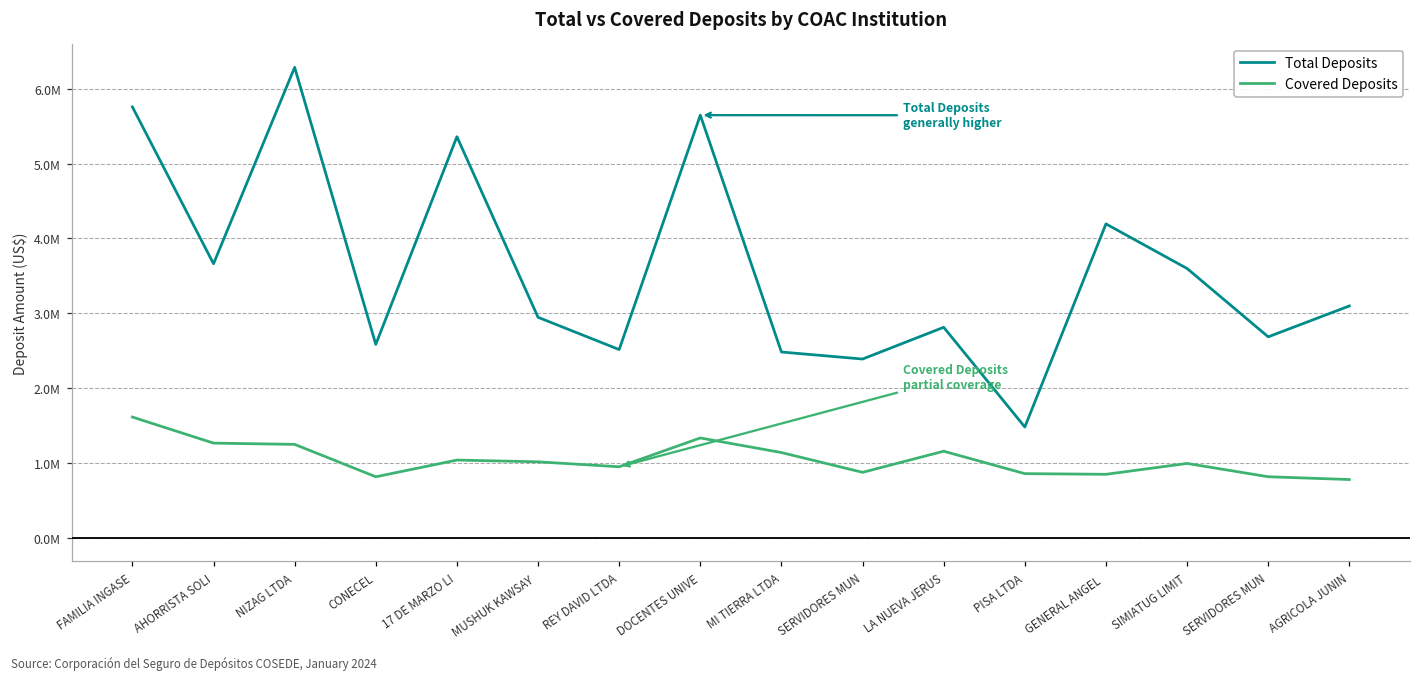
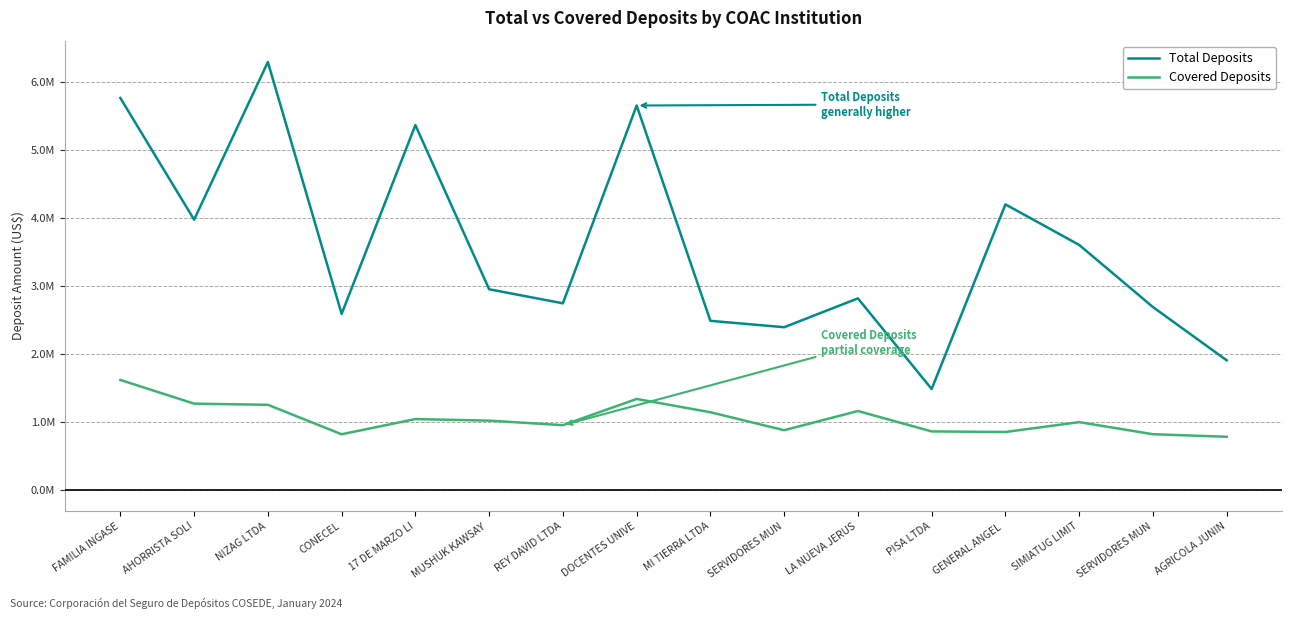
Total Deposits, AHORRISTA SOLI: 3700000 -> 4000000
Total Deposits, REY DAVID LTDA: 2500000 -> 2700000
Total Deposits, AGRICOLA JUNIN: 3100000 -> 1900000
